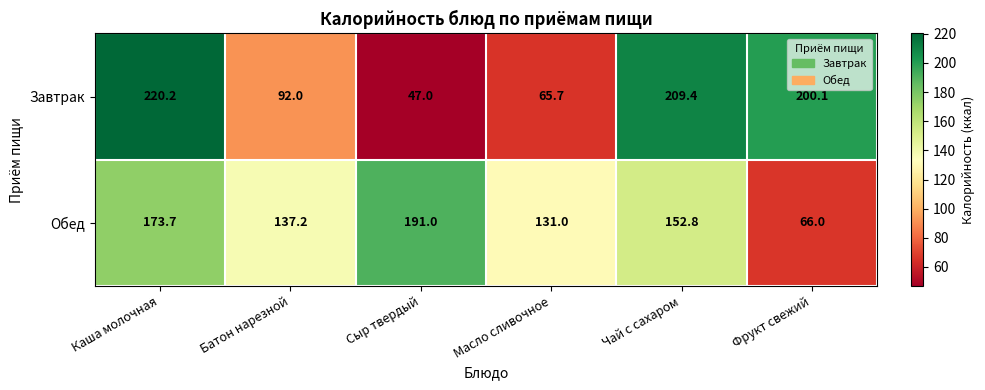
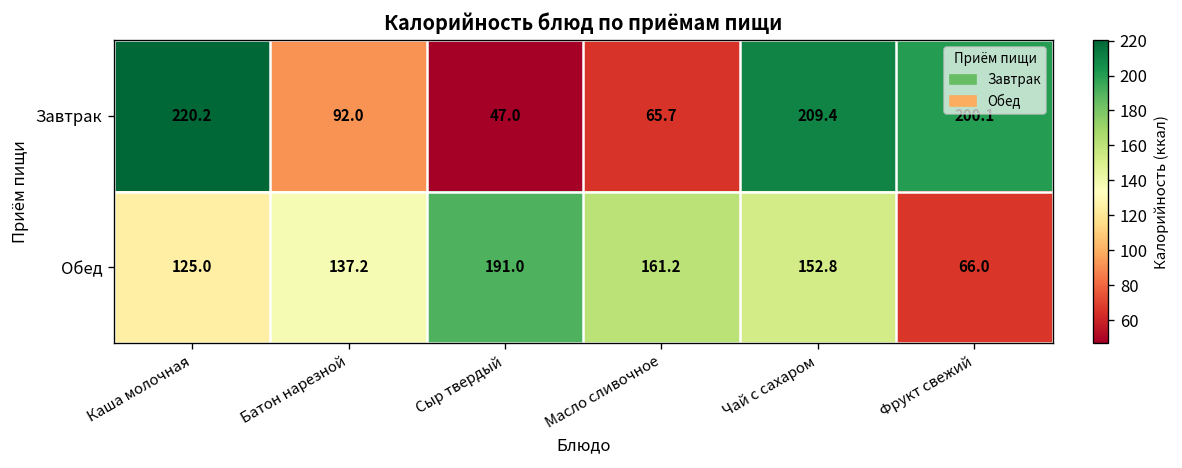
Обед, Каша молочная: 173.7 -> 125.0
Обед, Масло сливочное: 131.0 -> 161.2
